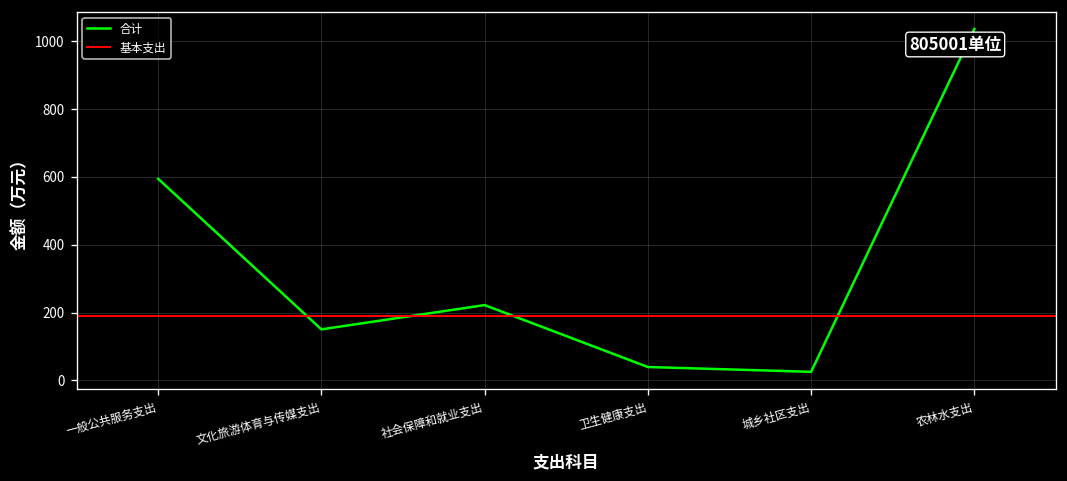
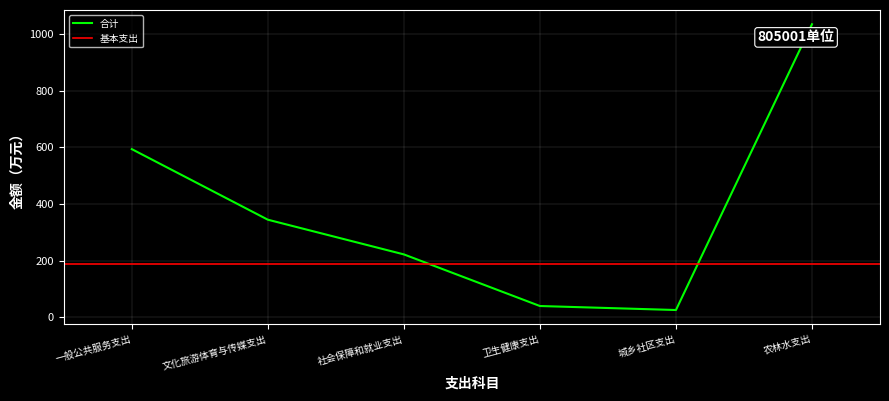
文化旅游体育与传媒支出: 150 -> 340
